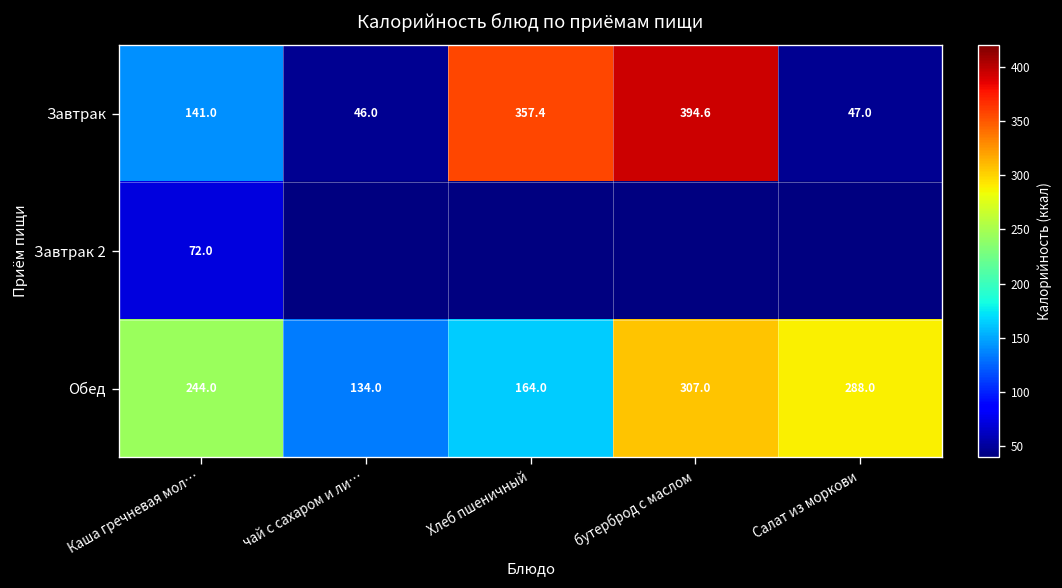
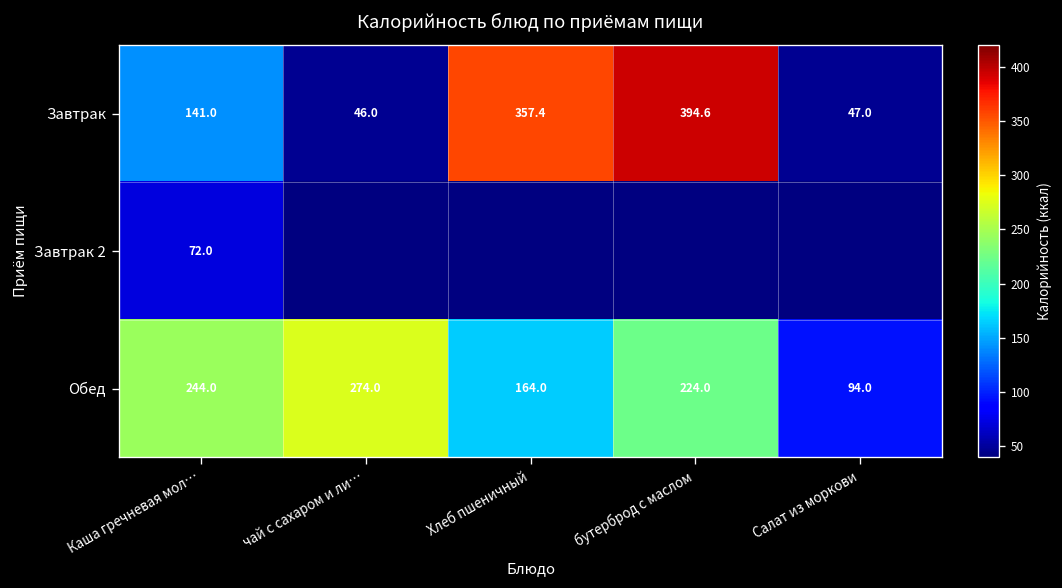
Обед, чай с сахаром и ли…: 134.0 -> 274.0
Обед, бутерброд с маслом: 307.0 -> 224.0
Обед, Салат из моркови: 288.0 -> 94.0
